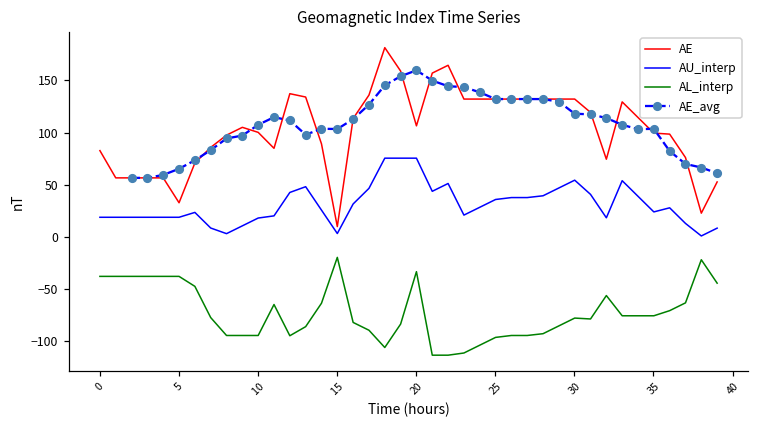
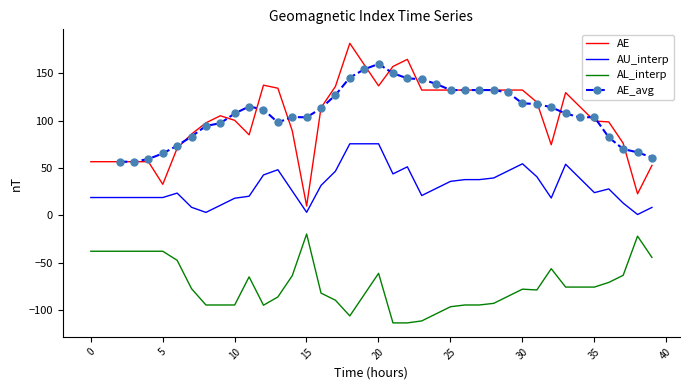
AE, 0: 80 -> 60
AE, 20: 110 -> 140
AL_interp, 20: -30 -> -60
